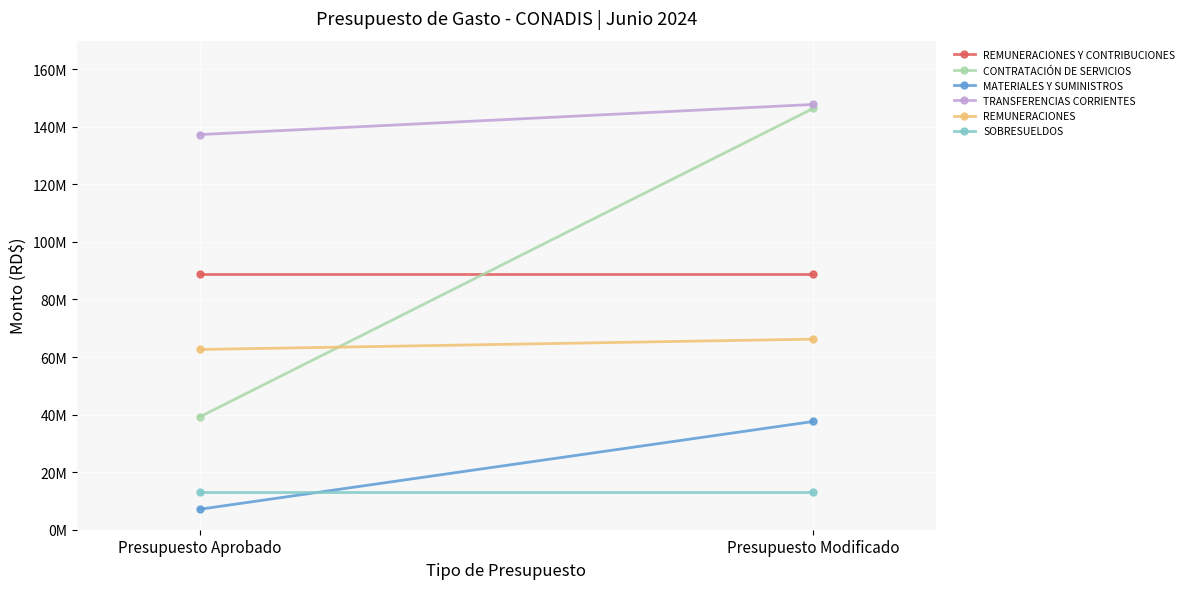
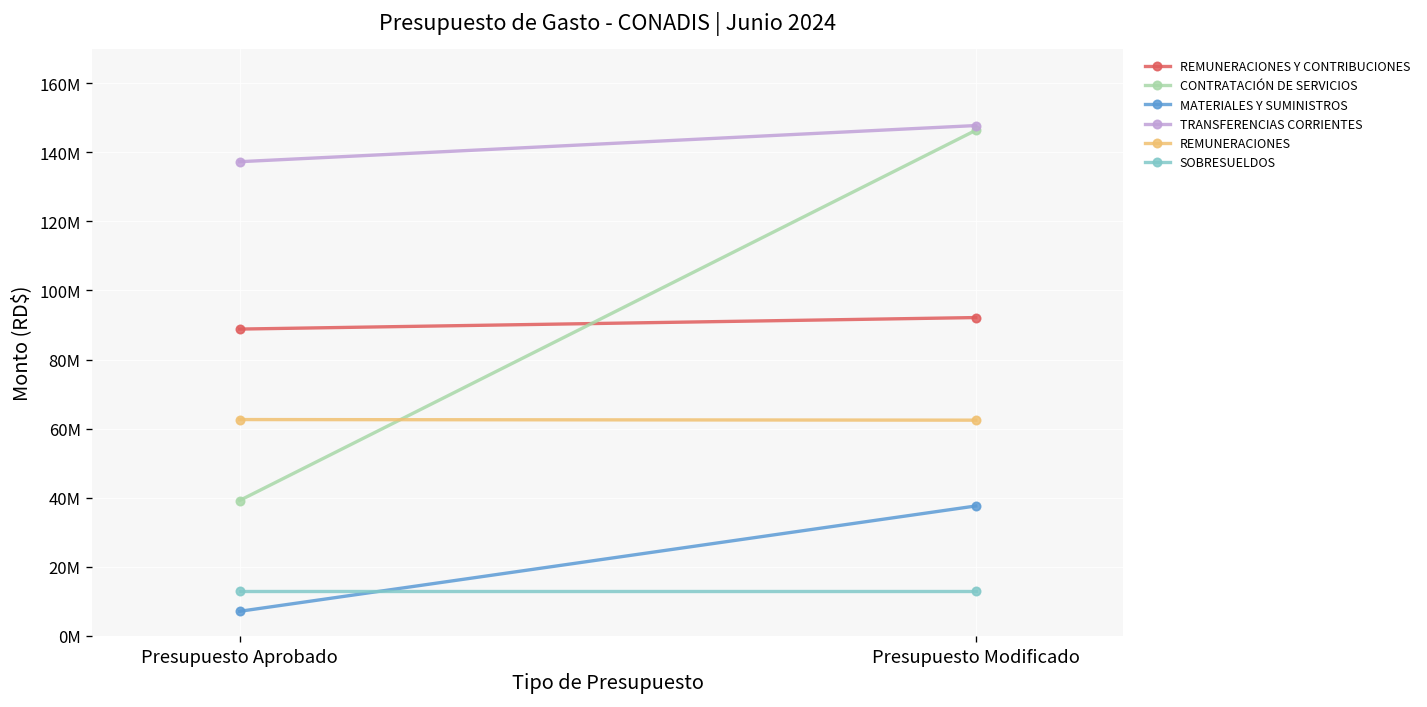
REMUNERACIONES Y CONTRIBUCIONES, Presupuesto Modificado: 89000000 -> 92000000
REMUNERACIONES, Presupuesto Modificado: 66000000 -> 62000000
